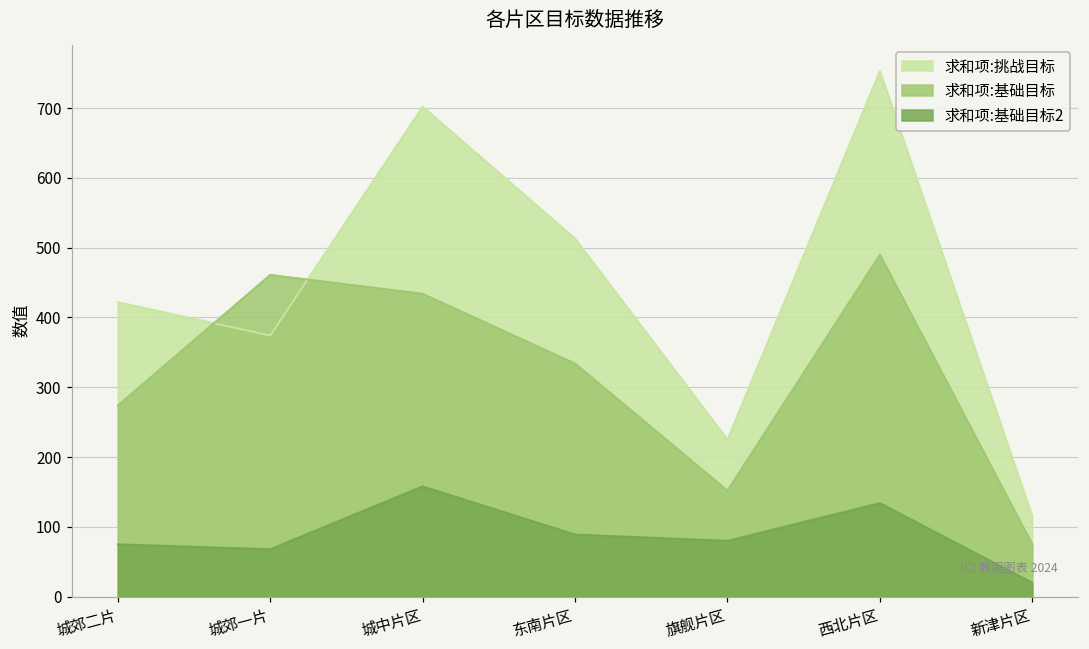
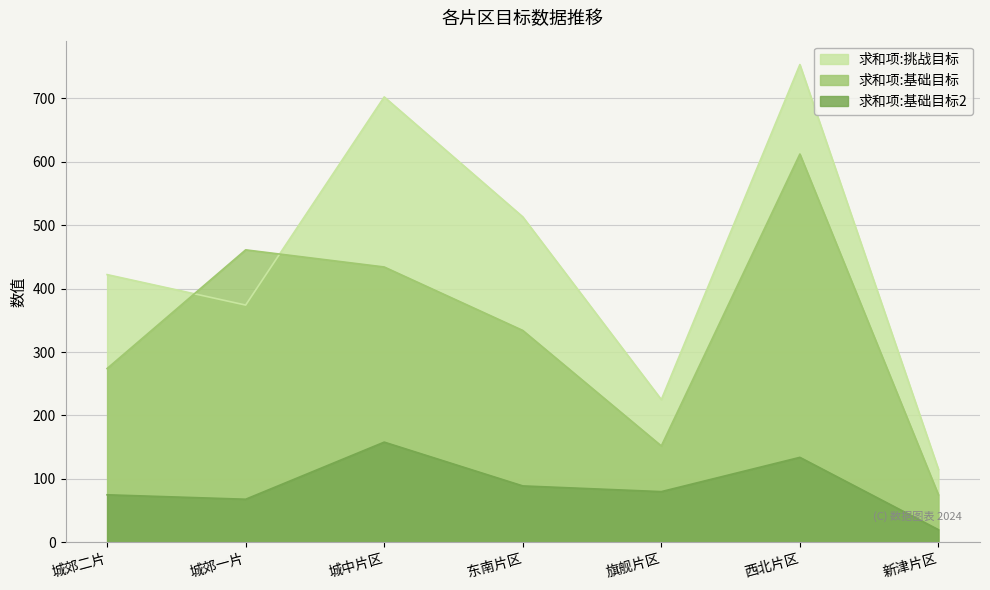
求和项:基础目标, 西北片区: 490 -> 610
